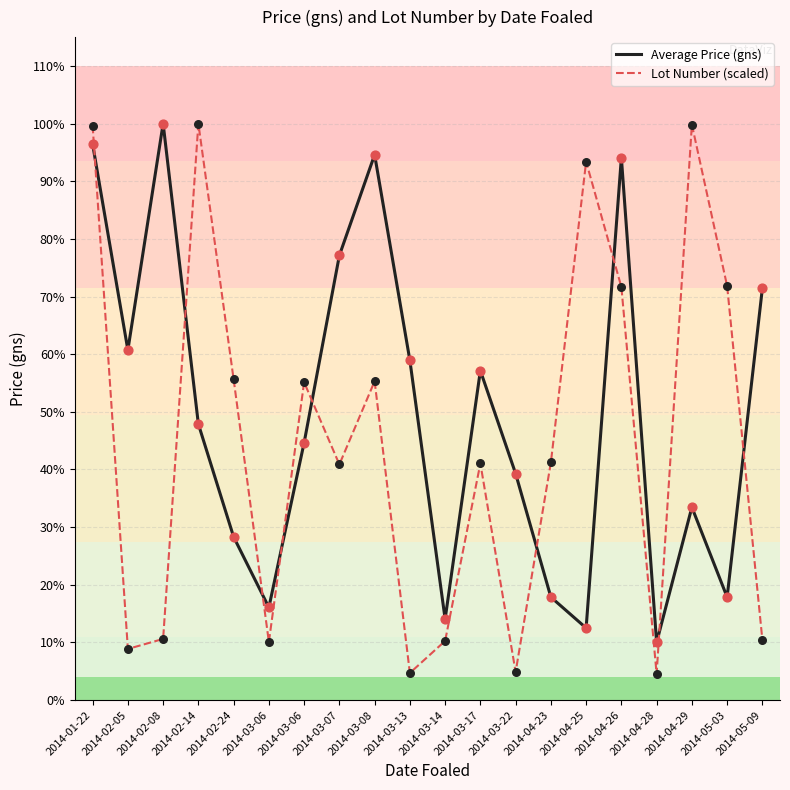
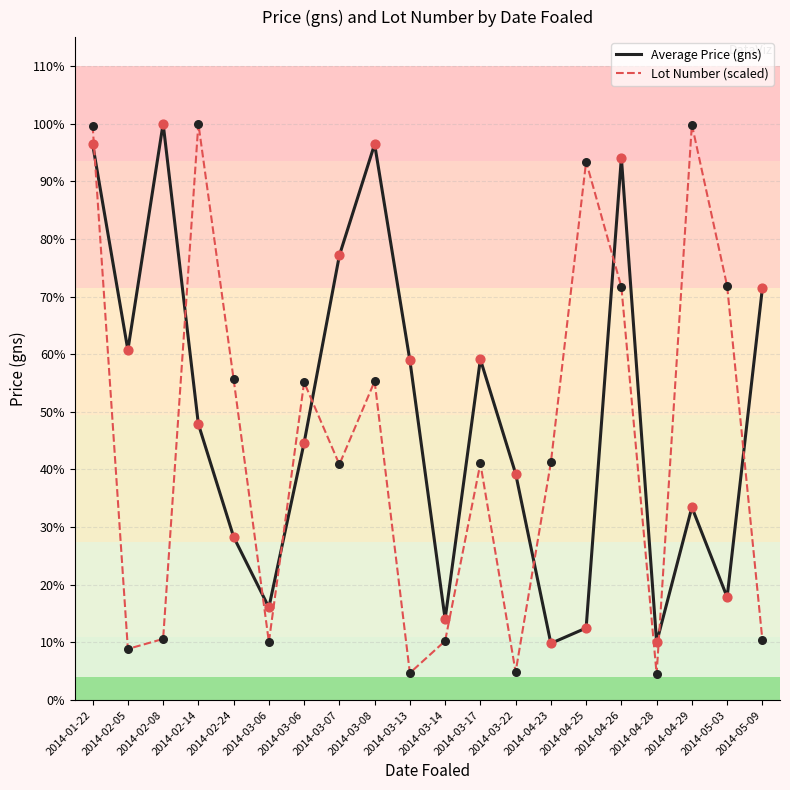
Average Price (gns), 2014-03-08: 95% -> 96%
Average Price (gns), 2014-03-17: 57% -> 59%
Average Price (gns), 2014-04-23: 18% -> 10%
